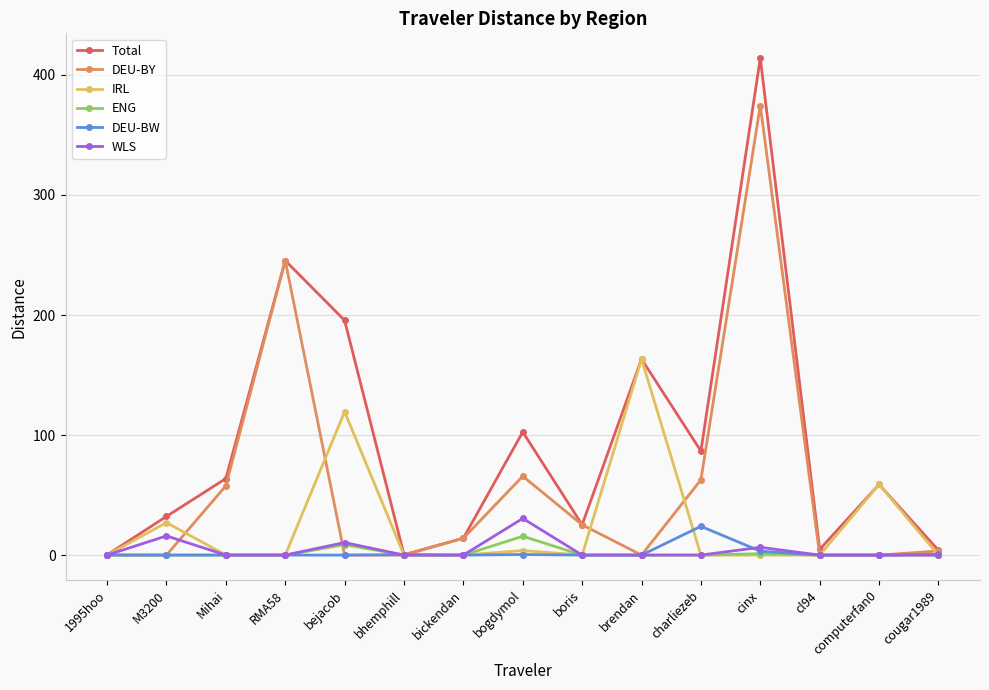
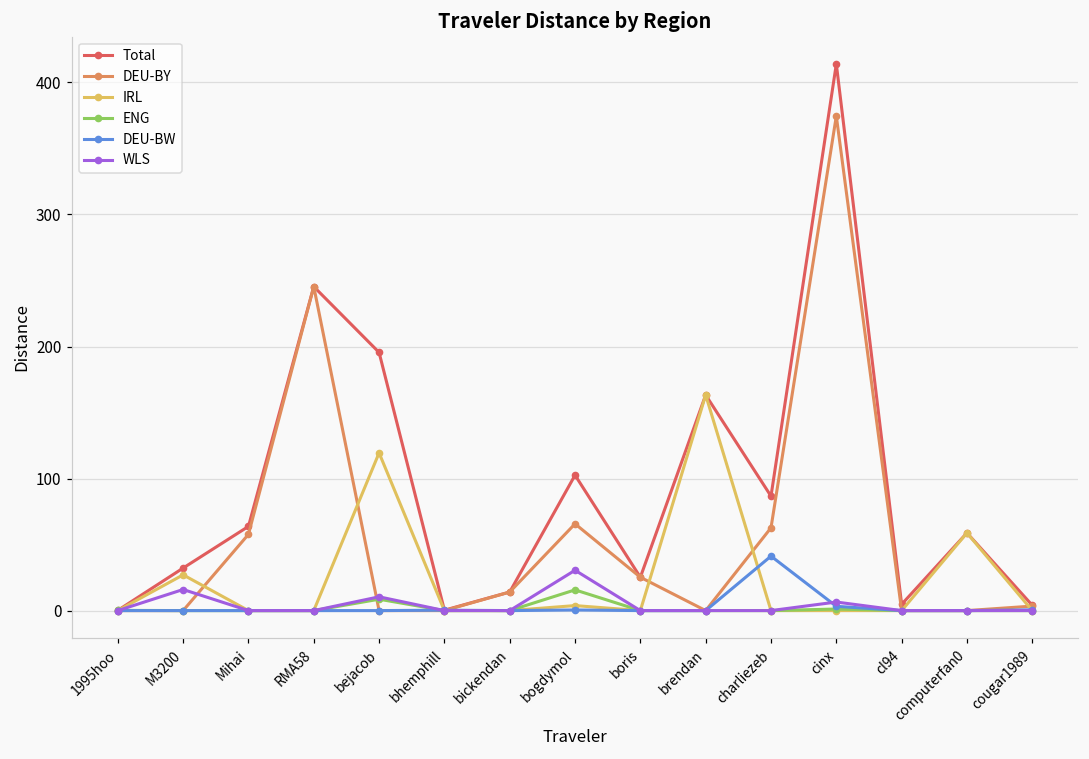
DEU-BW, charliezeb: 24 -> 41
